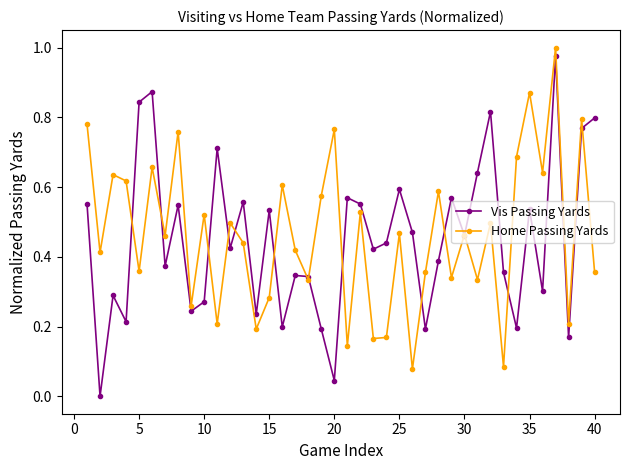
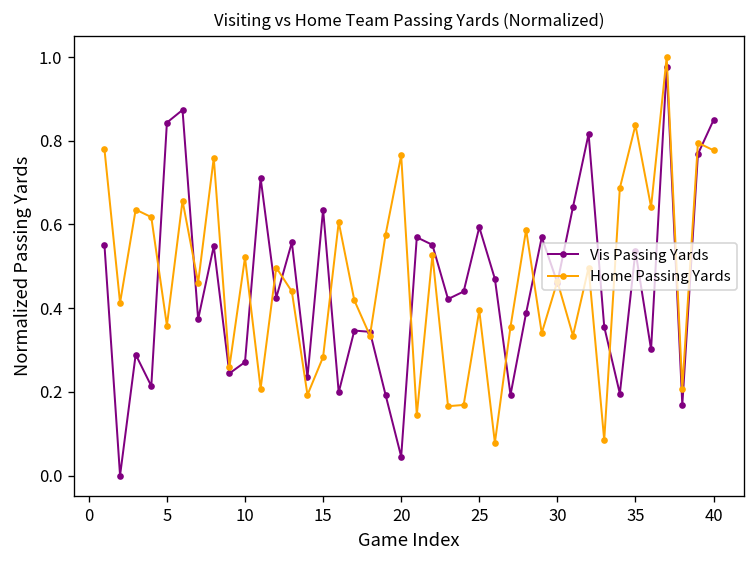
Vis Passing Yards, 15: 0.53 -> 0.64
Home Passing Yards, 25: 0.47 -> 0.39
Home Passing Yards, 35: 0.87 -> 0.84
Vis Passing Yards, 40: 0.80 -> 0.85
Home Passing Yards, 40: 0.36 -> 0.78
